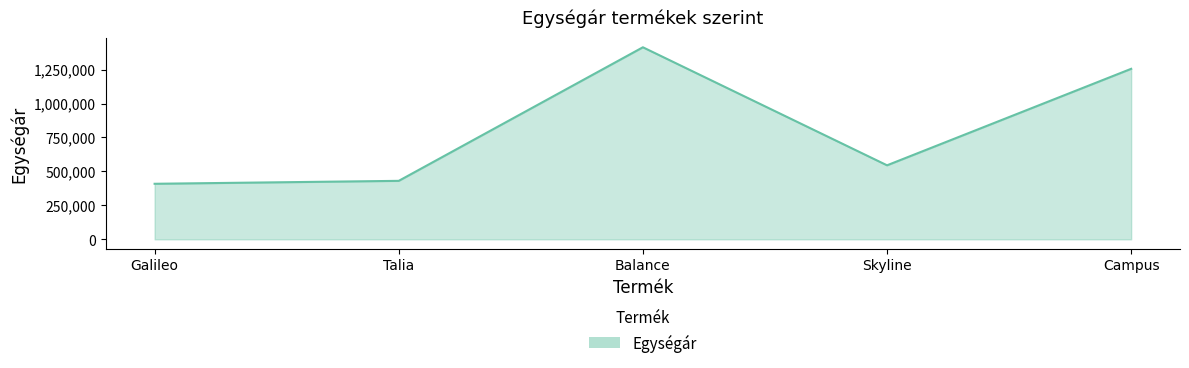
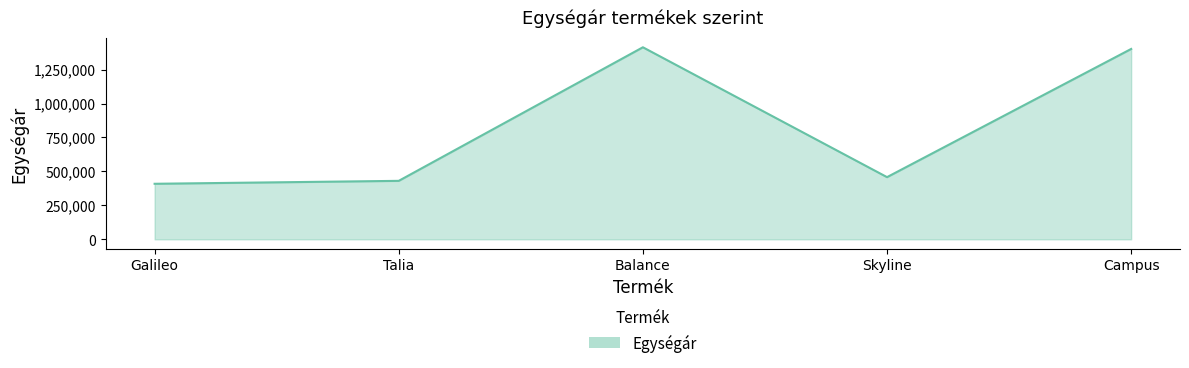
Skyline: 550,000 -> 460,000
Campus: 1,260,000 -> 1,400,000
